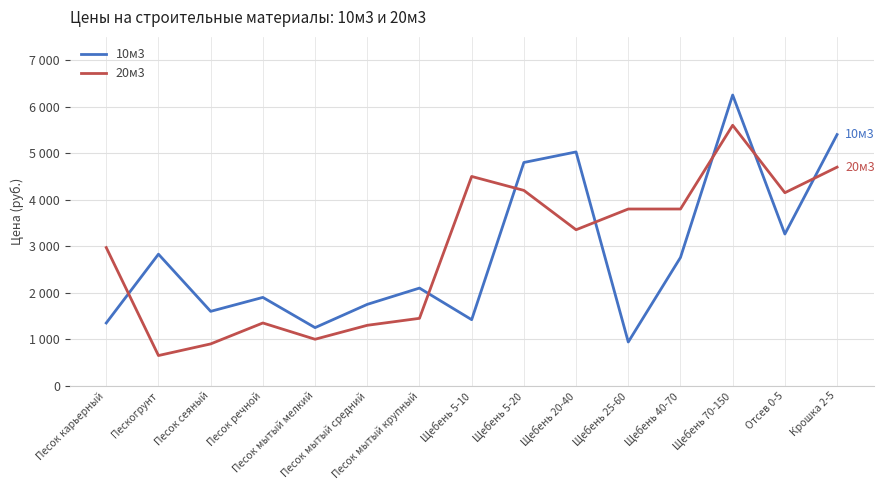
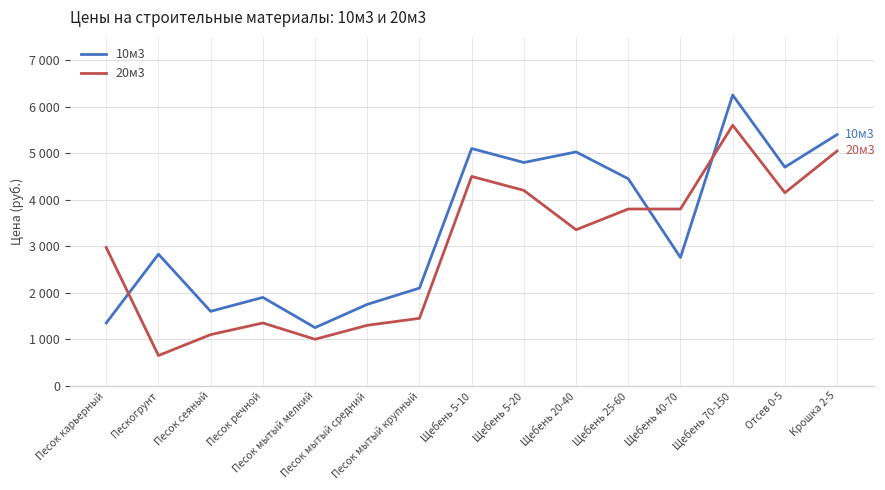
20м3, Песок сеяный: 900 -> 1100
10м3, Щебень 5-10: 1400 -> 5100
10м3, Щебень 25-60: 900 -> 4500
10м3, Отсев 0-5: 3300 -> 4700
20м3, Крошка 2-5: 4700 -> 5000
